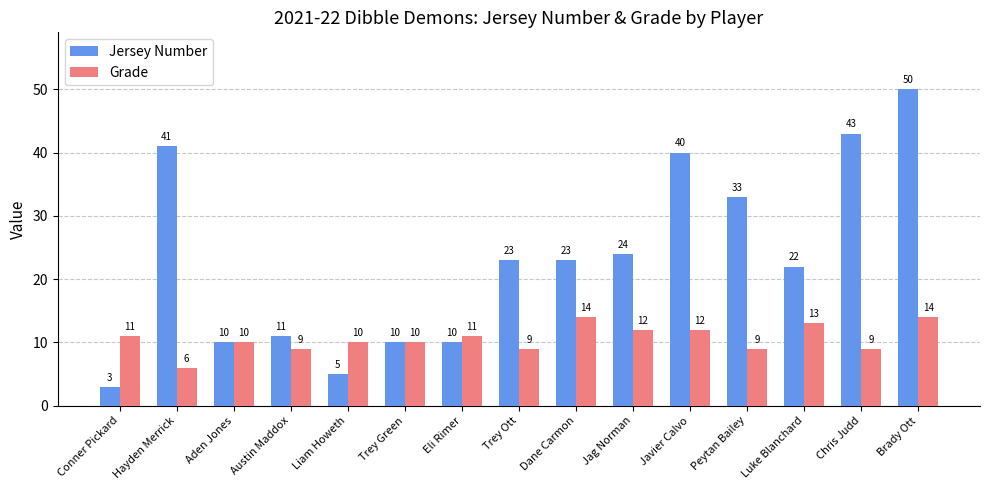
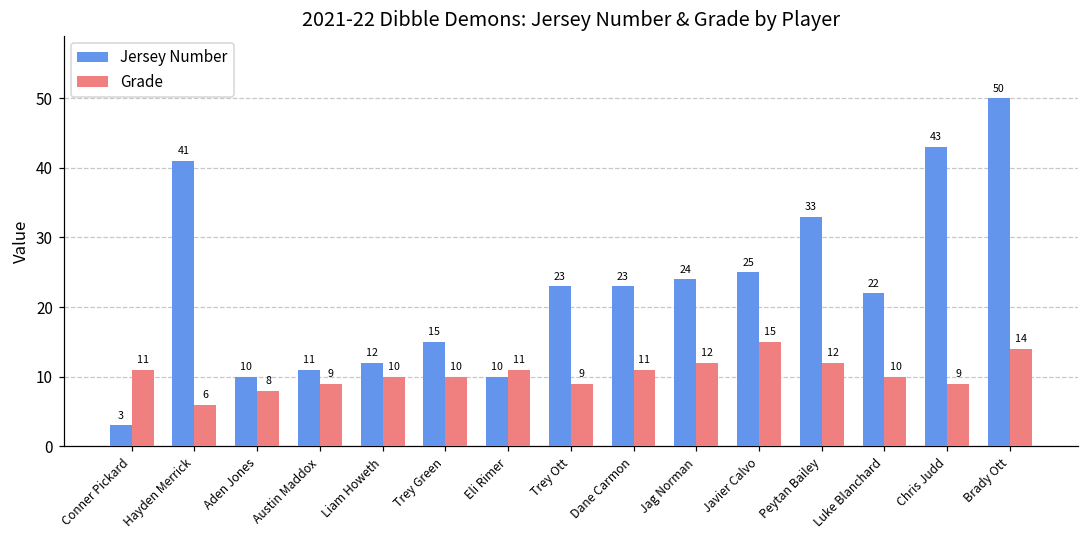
Grade, Aden Jones: 10 -> 8
Jersey Number, Liam Howeth: 5 -> 12
Jersey Number, Trey Green: 10 -> 15
Grade, Dane Carmon: 14 -> 11
Jersey Number, Javier Calvo: 40 -> 25
Grade, Javier Calvo: 12 -> 15
Grade, Peytan Bailey: 9 -> 12
Grade, Luke Blanchard: 13 -> 10
